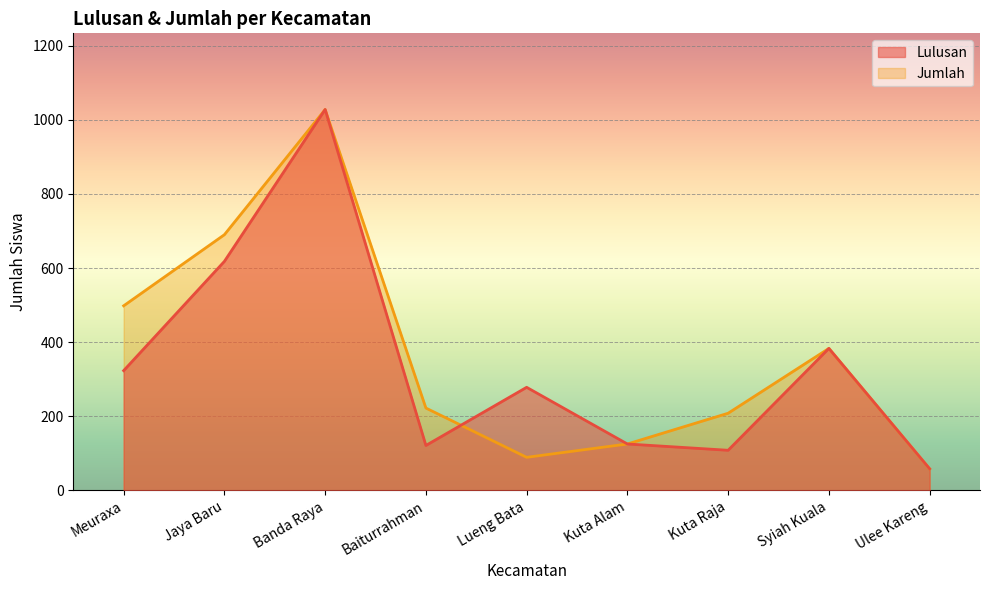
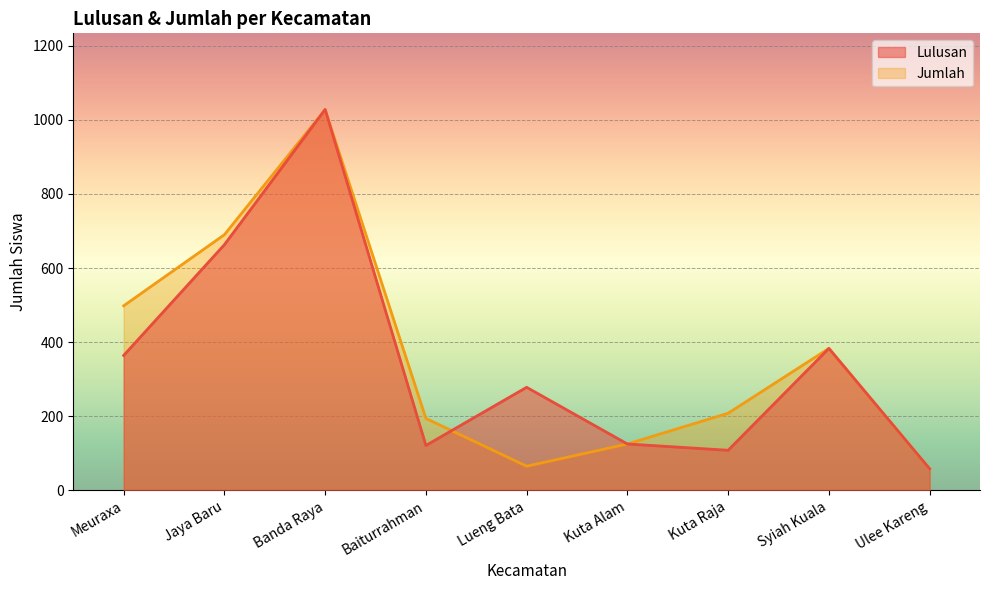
Lulusan, Meuraxa: 320 -> 360
Lulusan, Jaya Baru: 620 -> 660
Jumlah, Baiturrahman: 220 -> 190
Jumlah, Lueng Bata: 90 -> 70
